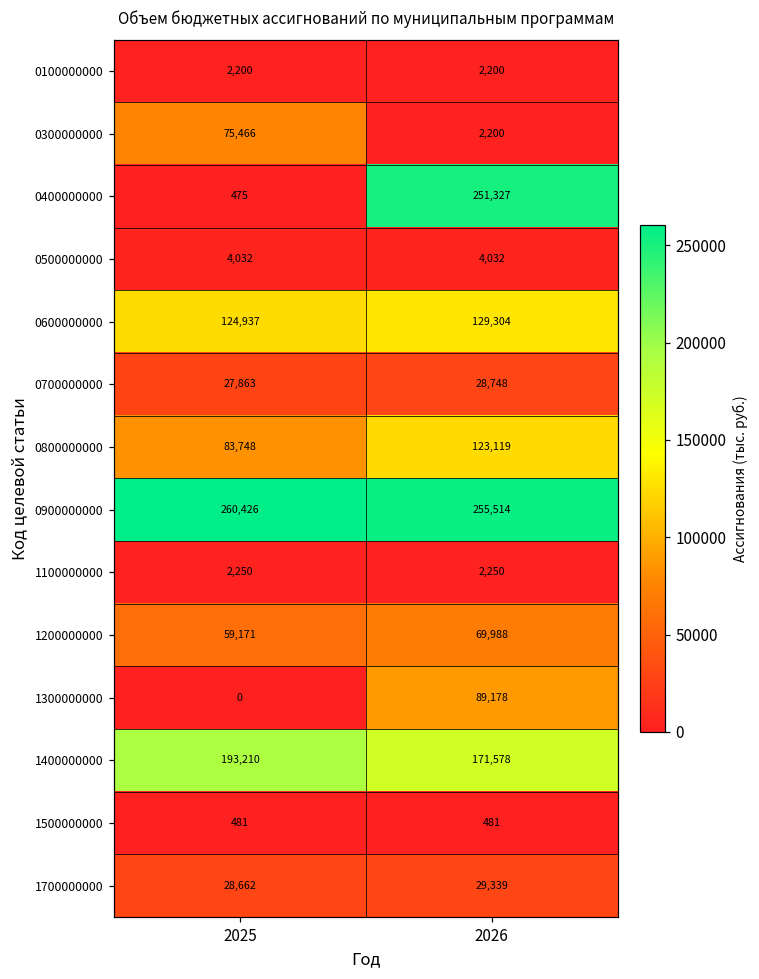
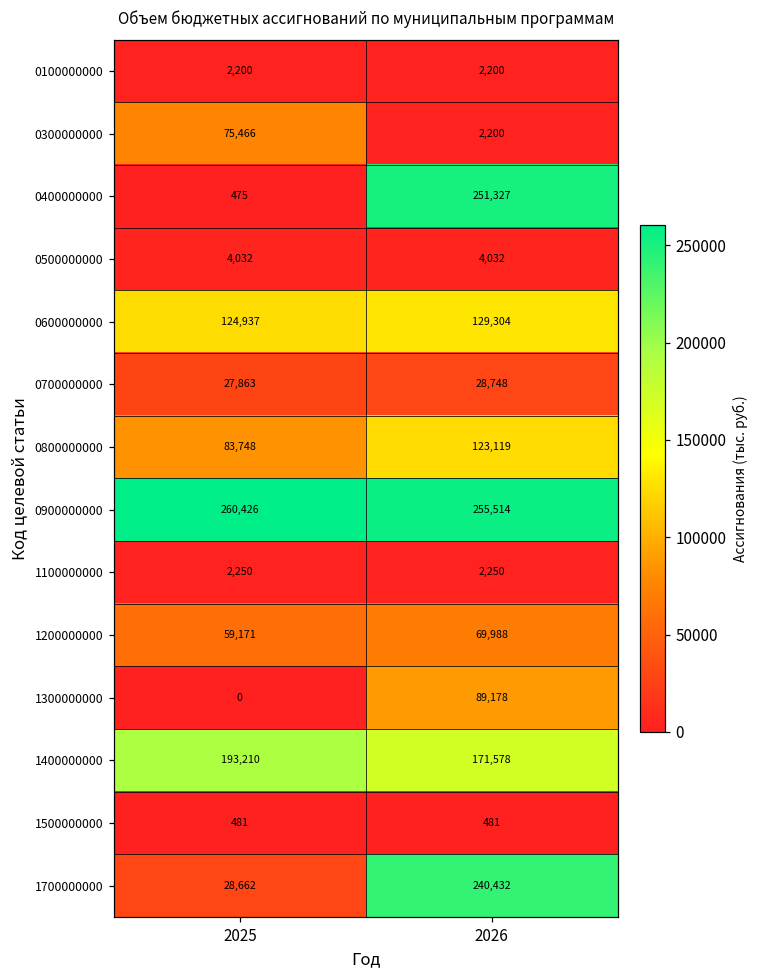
1700000000, 2026: 29,339 -> 240,432
